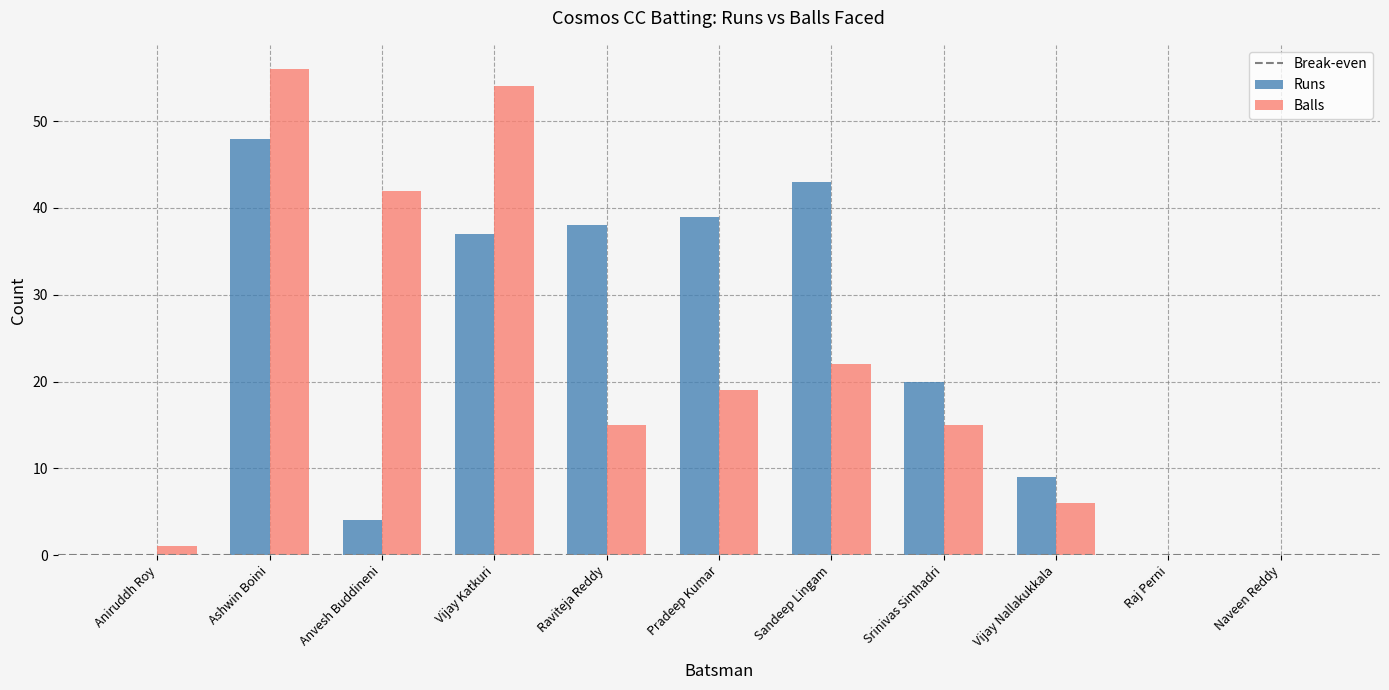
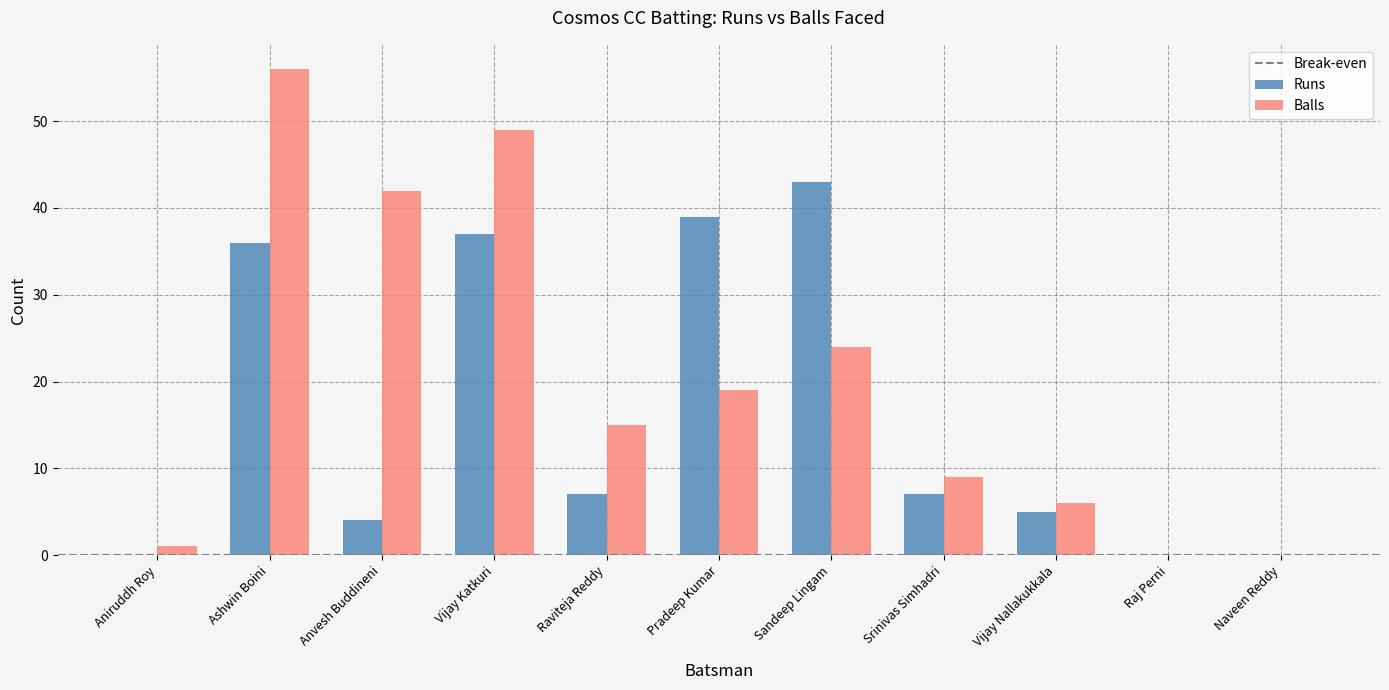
Runs, Ashwin Boini: 48 -> 36
Balls, Vijay Katkuri: 54 -> 49
Runs, Raviteja Reddy: 38 -> 7
Balls, Sandeep Lingam: 22 -> 24
Runs, Srinivas Simhadri: 20 -> 7
Balls, Srinivas Simhadri: 15 -> 9
Runs, Vijay Nallakukkala: 9 -> 5
